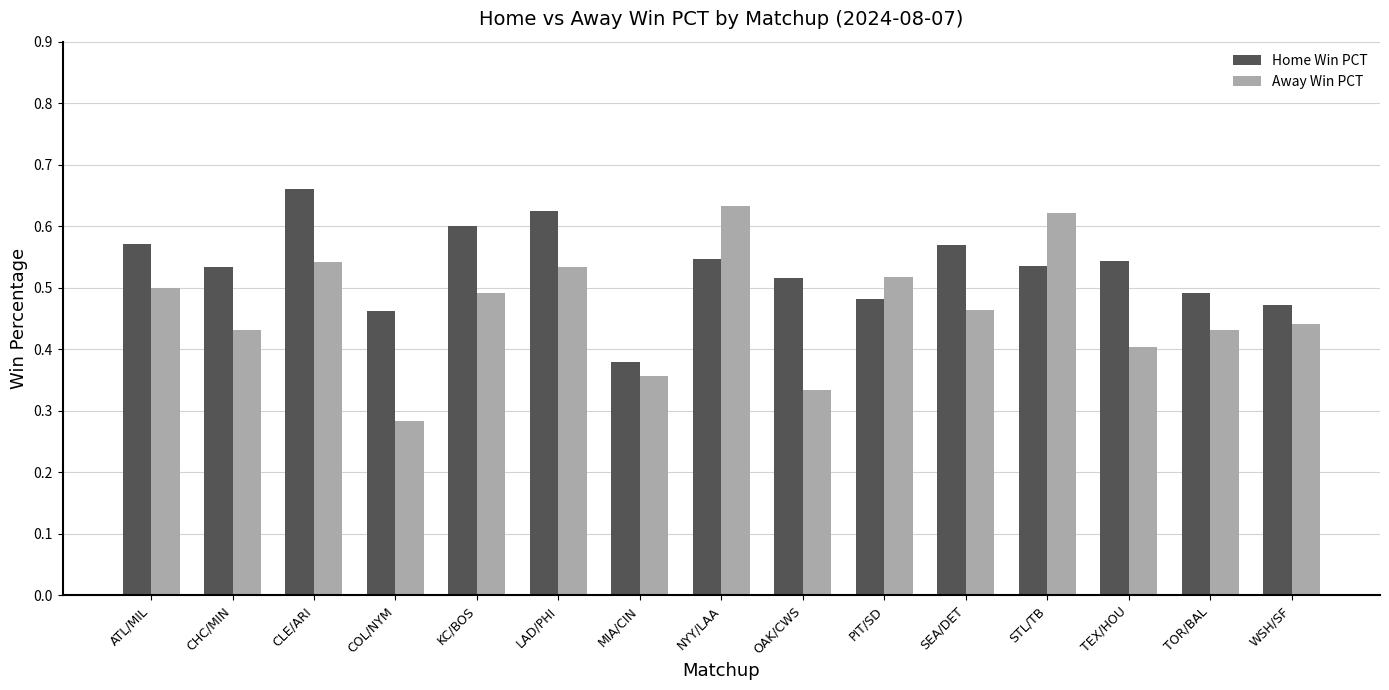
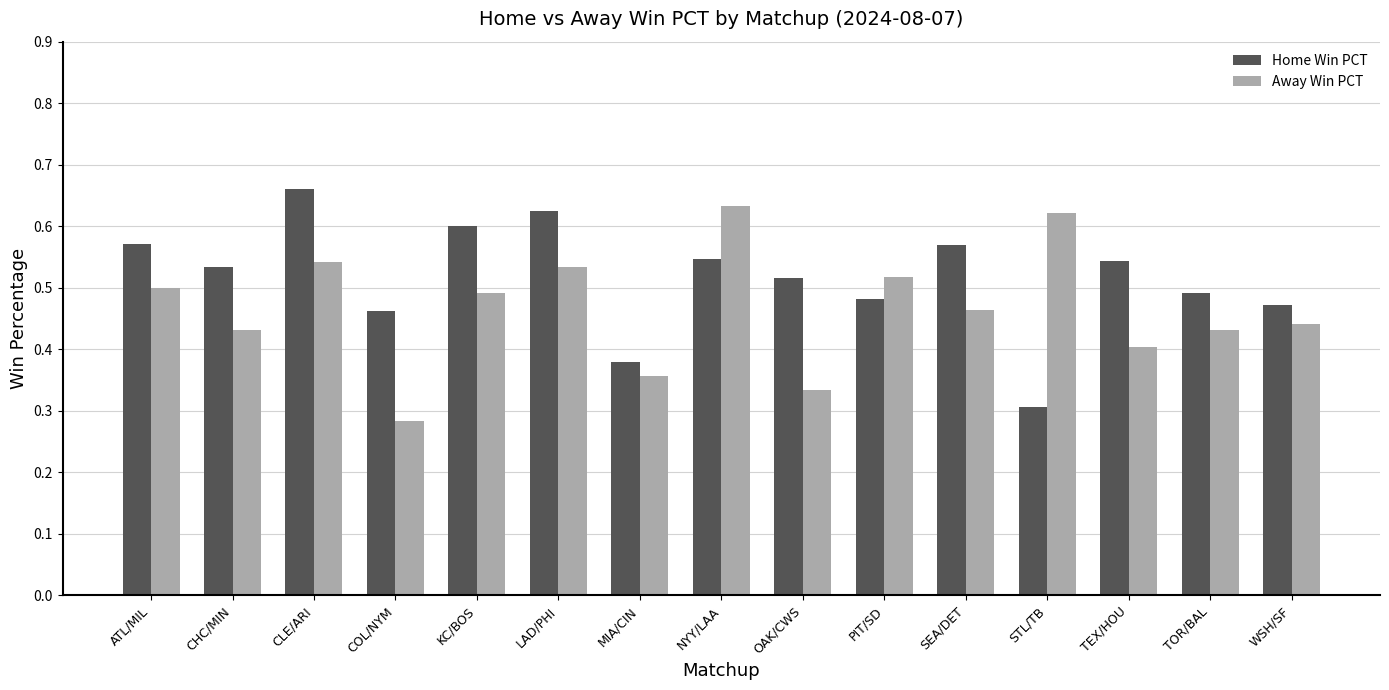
Home Win PCT, STL/TB: 0.54 -> 0.31
